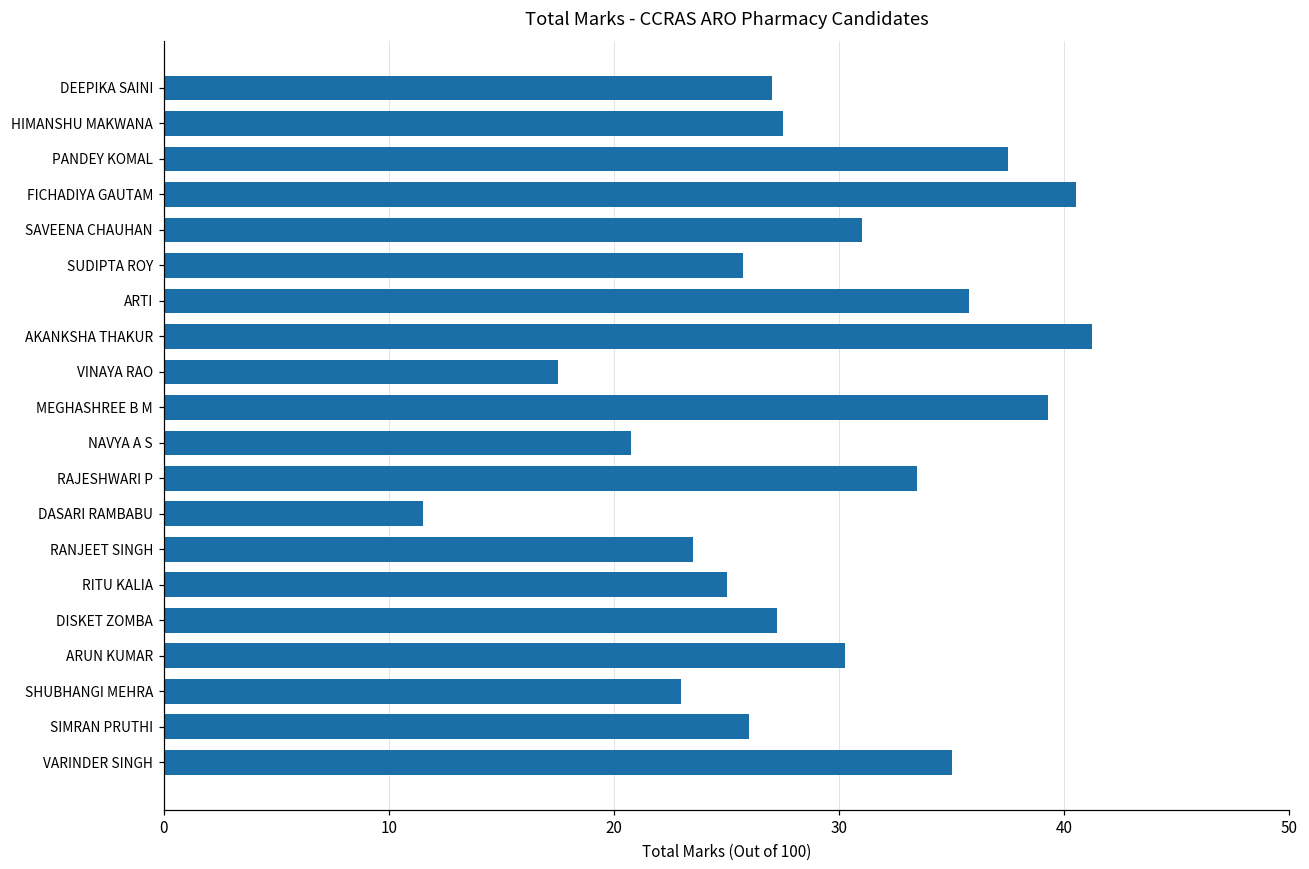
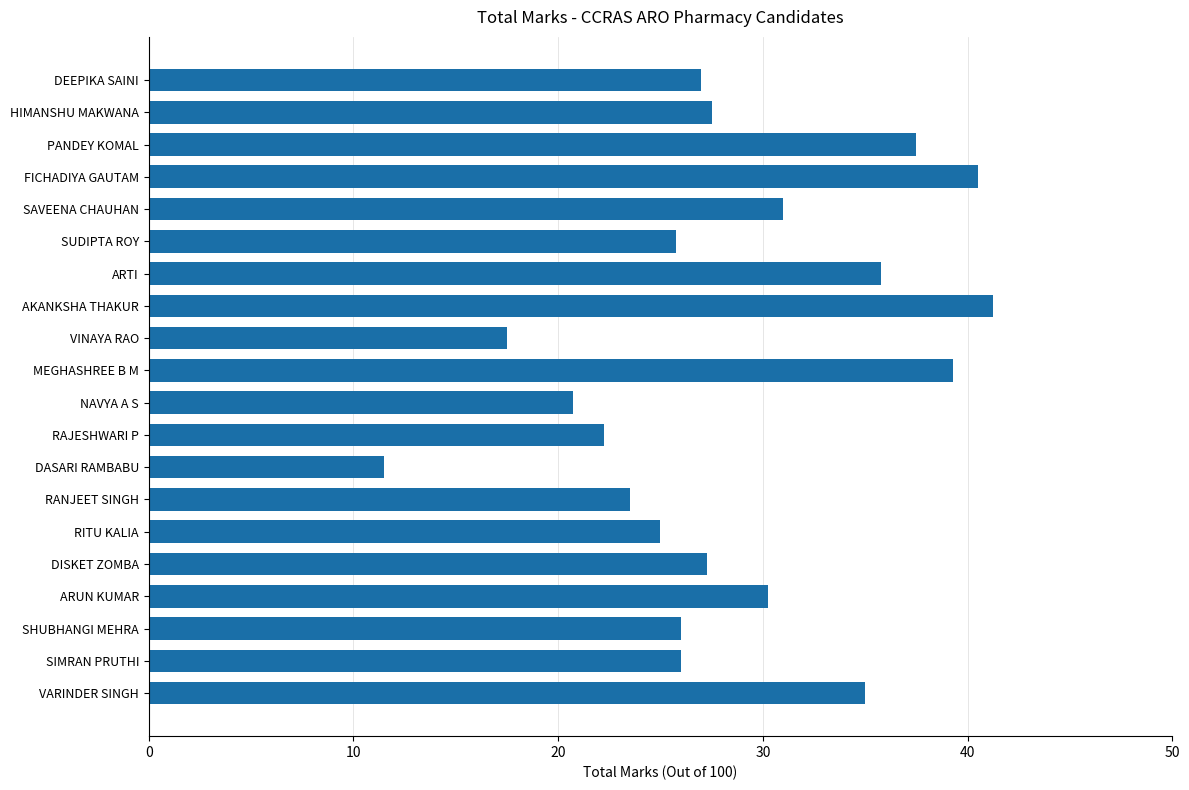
RAJESHWARI P: 33.5 -> 22.3
SHUBHANGI MEHRA: 23 -> 26
